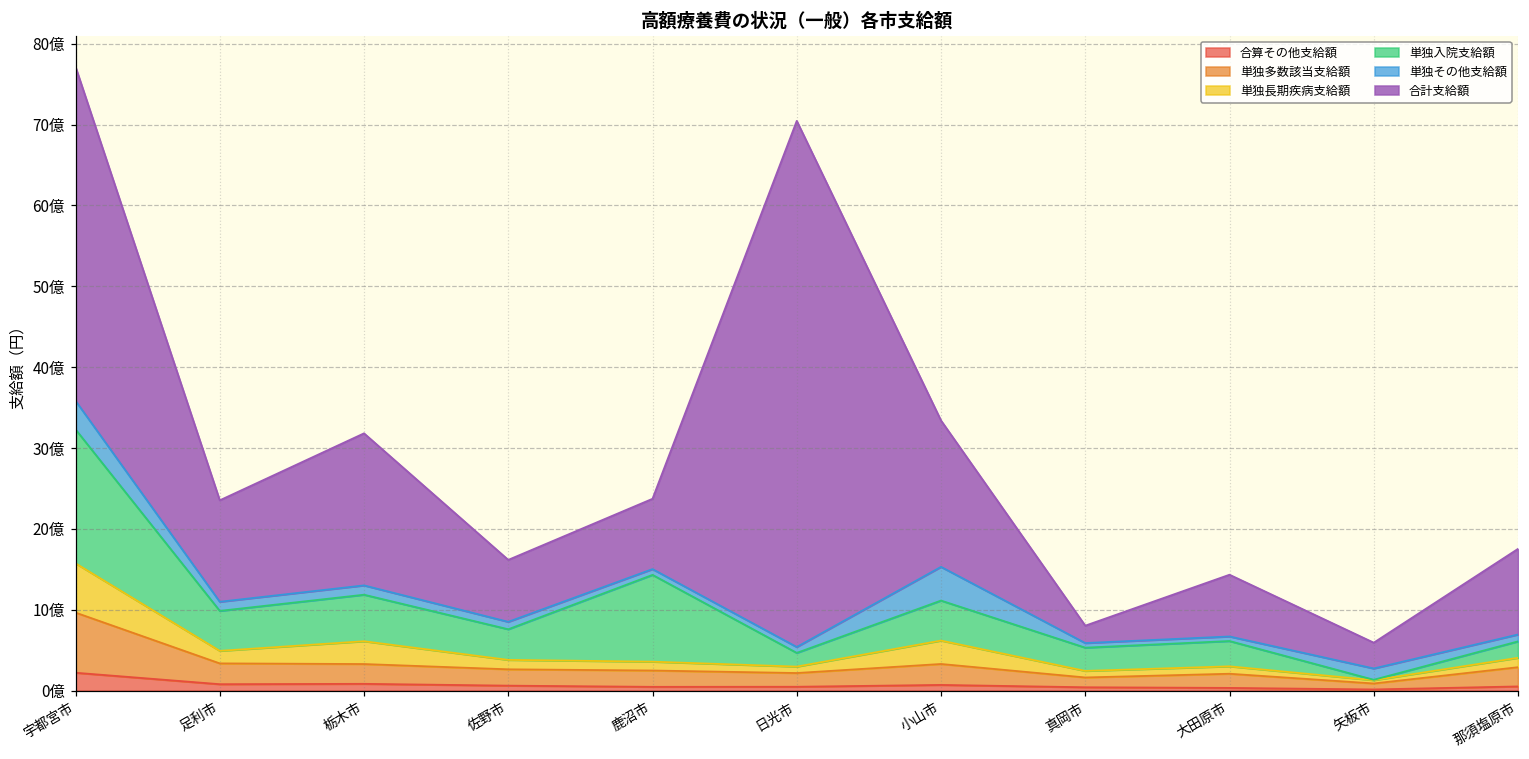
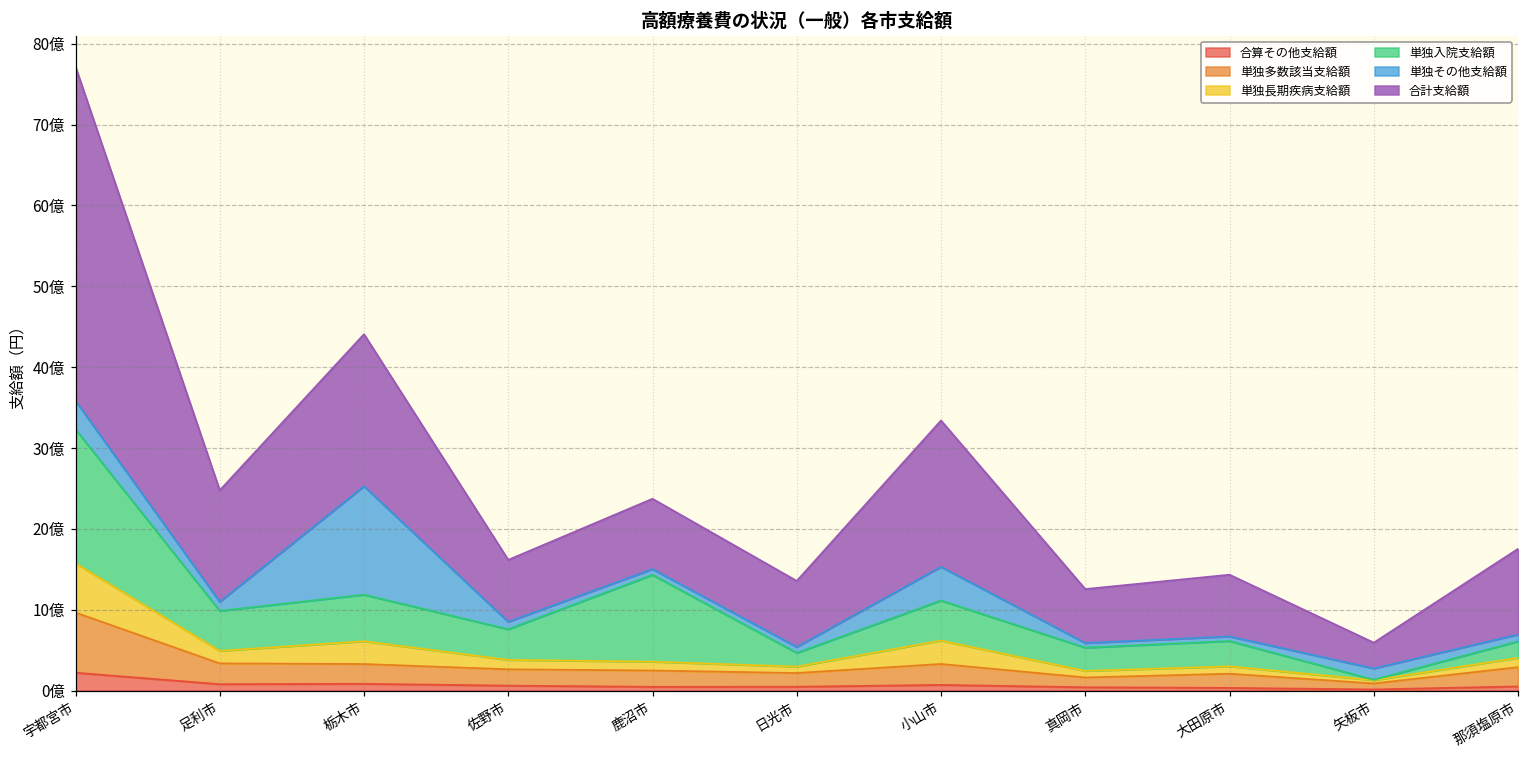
合計支給額, 足利市: 13億 -> 14億
単独その他支給額, 栃木市: 1億 -> 13億
合計支給額, 日光市: 65億 -> 8億
合計支給額, 真岡市: 2億 -> 7億
